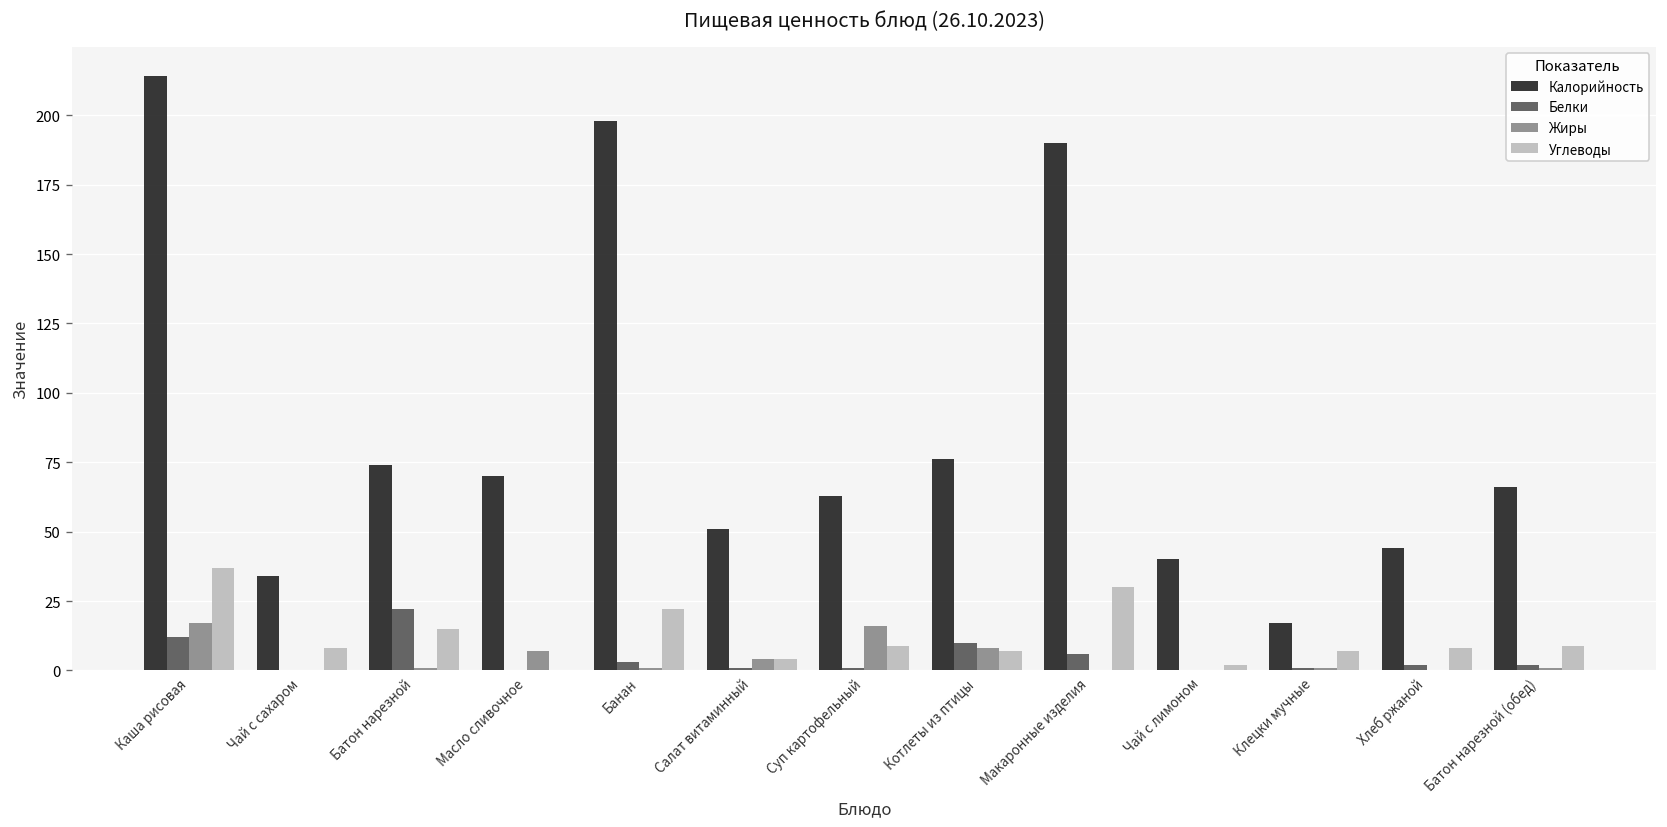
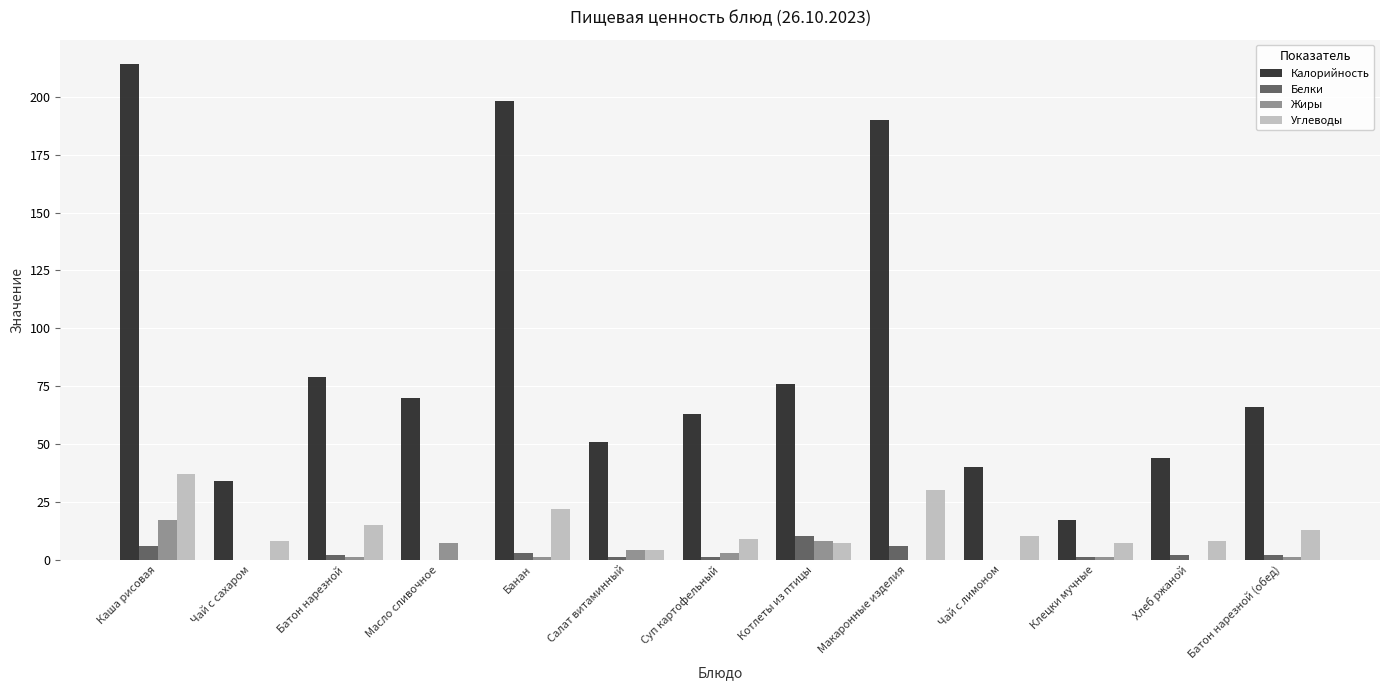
Белки, Каша рисовая: 12 -> 6
Калорийность, Батон нарезной: 74 -> 79
Белки, Батон нарезной: 22 -> 2
Жиры, Суп картофельный: 16 -> 3
Углеводы, Чай с лимоном: 2 -> 10
Углеводы, Батон нарезной (обед): 9 -> 13
